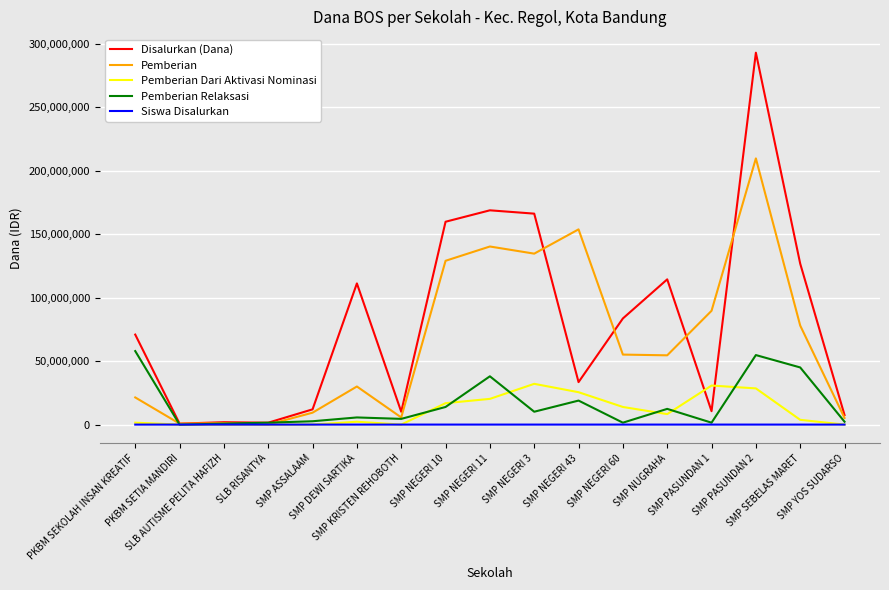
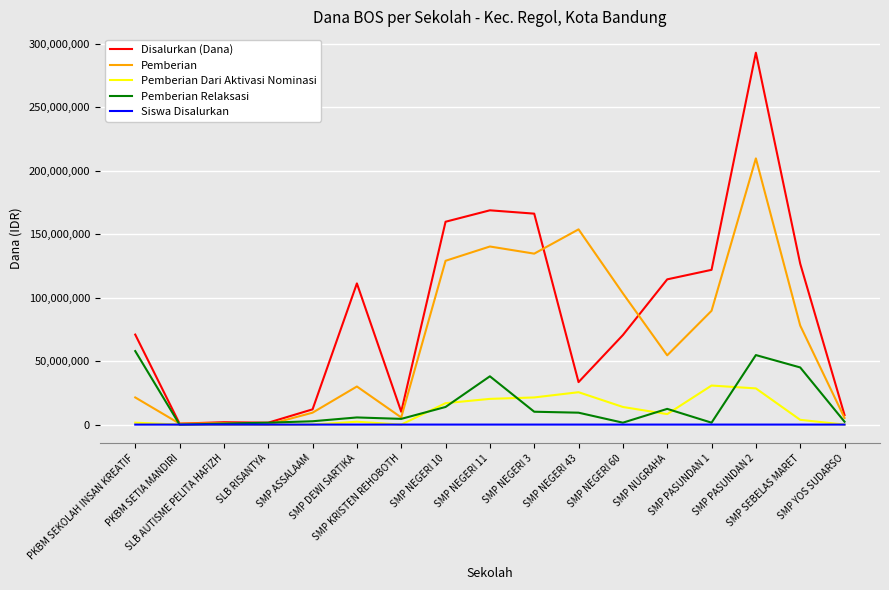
Pemberian Dari Aktivasi Nominasi, SMP NEGERI 3: 32,000,000 -> 21,000,000
Pemberian Relaksasi, SMP NEGERI 43: 19,000,000 -> 9,000,000
Disalurkan (Dana), SMP NEGERI 60: 84,000,000 -> 71,000,000
Pemberian, SMP NEGERI 60: 55,000,000 -> 103,000,000
Disalurkan (Dana), SMP PASUNDAN 1: 11,000,000 -> 122,000,000
